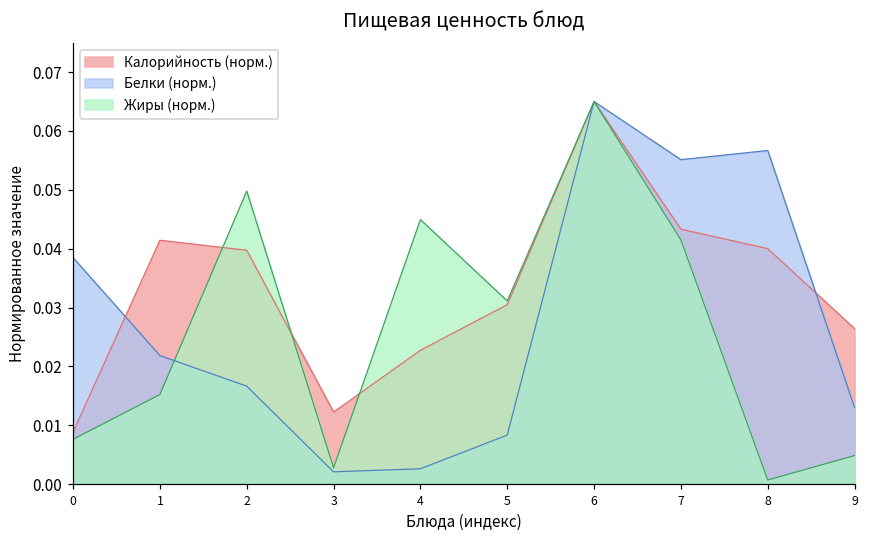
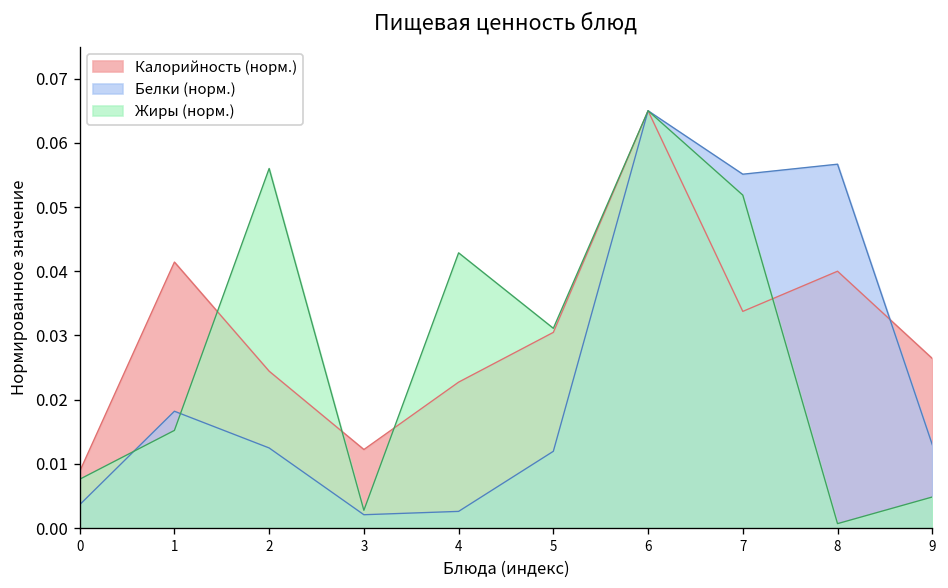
Белки (норм.), 0: 0.038 -> 0.004
Белки (норм.), 1: 0.022 -> 0.018
Калорийность (норм.), 2: 0.040 -> 0.024
Белки (норм.), 2: 0.017 -> 0.012
Жиры (норм.), 2: 0.050 -> 0.056
Жиры (норм.), 4: 0.045 -> 0.043
Белки (норм.), 5: 0.008 -> 0.012
Калорийность (норм.), 7: 0.043 -> 0.034
Жиры (норм.), 7: 0.041 -> 0.052
